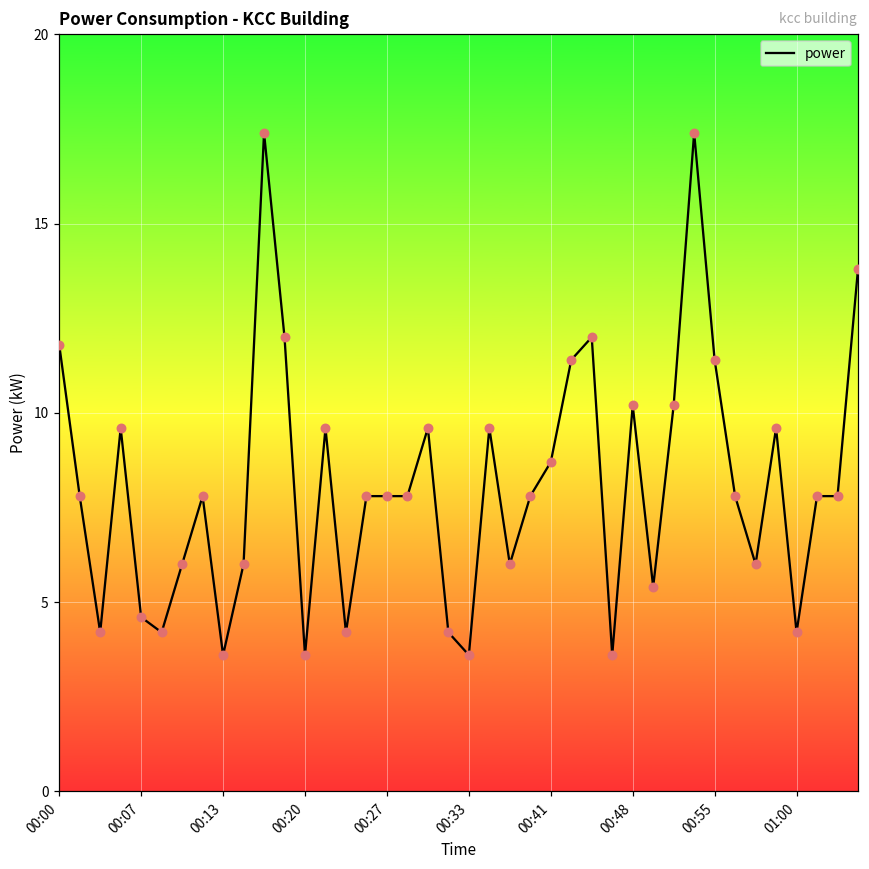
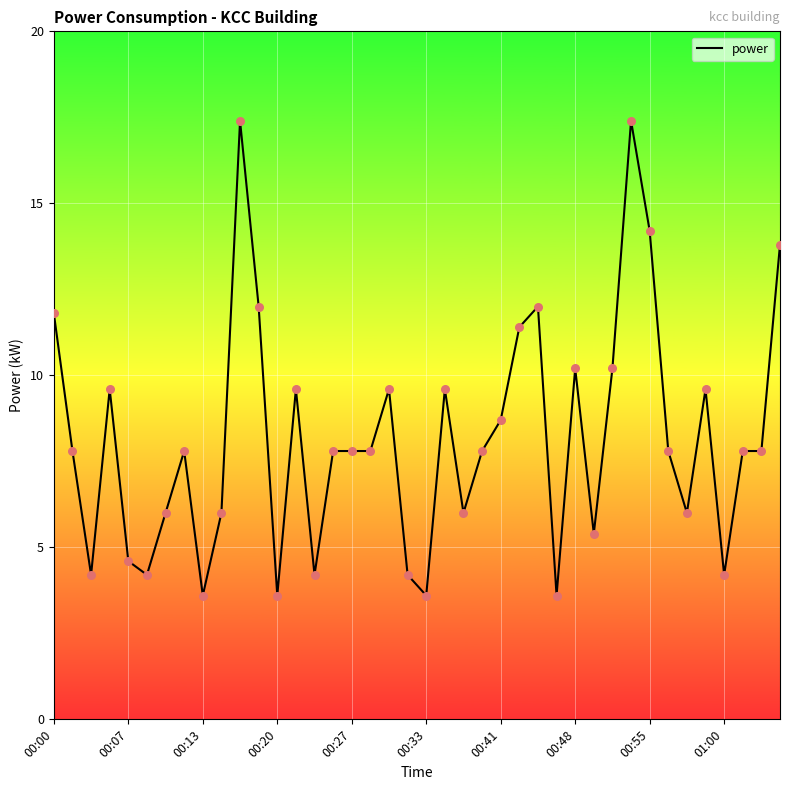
00:55: 11.4 -> 14.2
